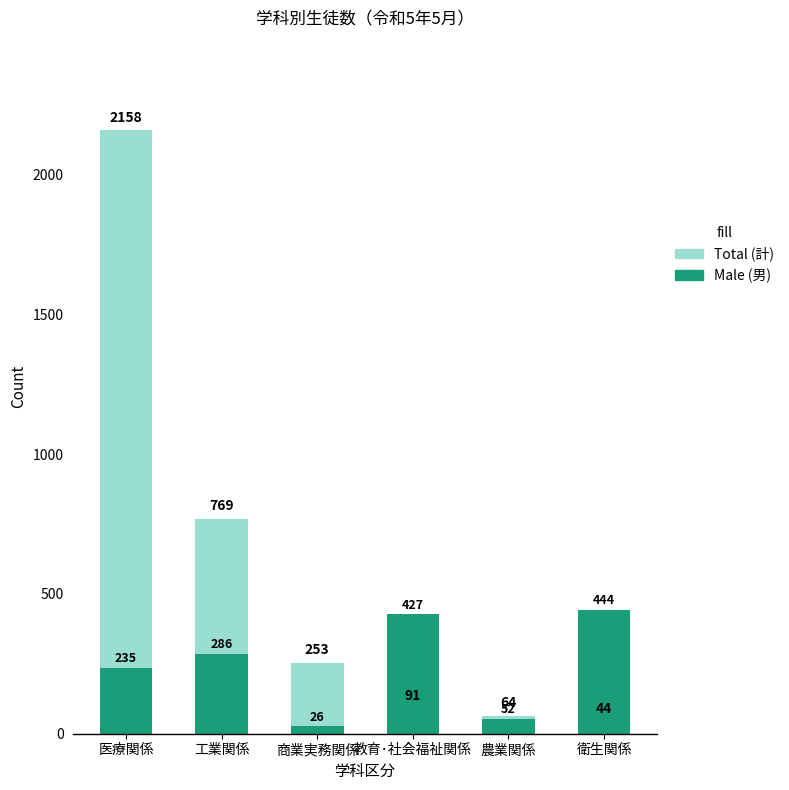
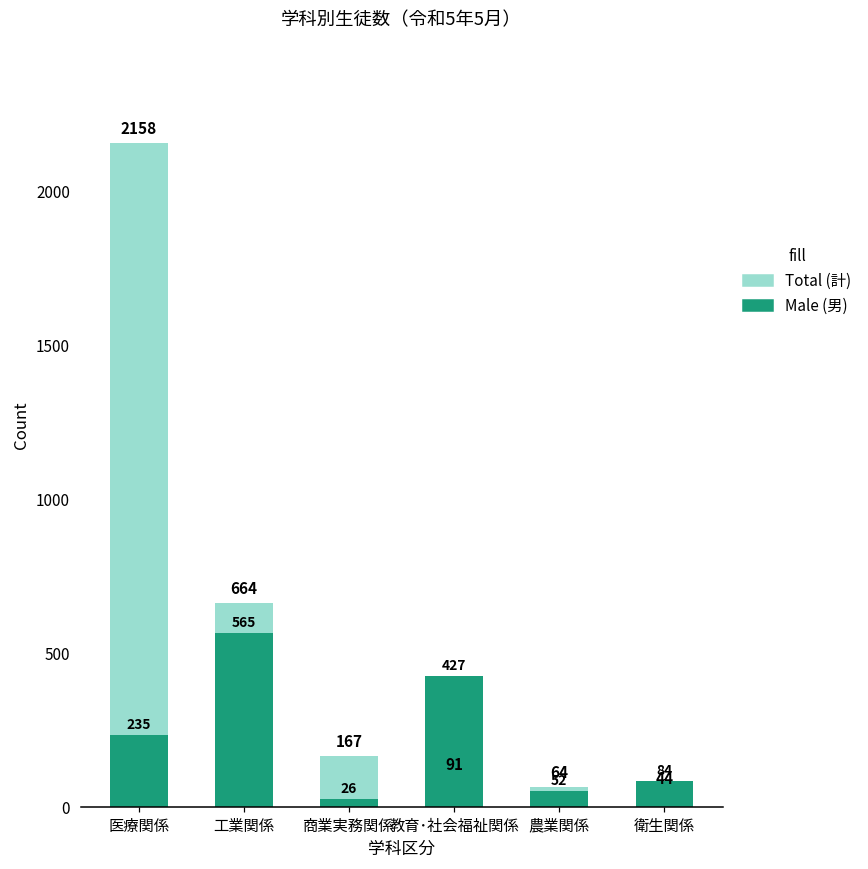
Total (計), 工業関係: 769 -> 664
Male (男), 工業関係: 286 -> 565
Total (計), 商業実務関係: 253 -> 167
Male (男), 衛生関係: 444 -> 84
